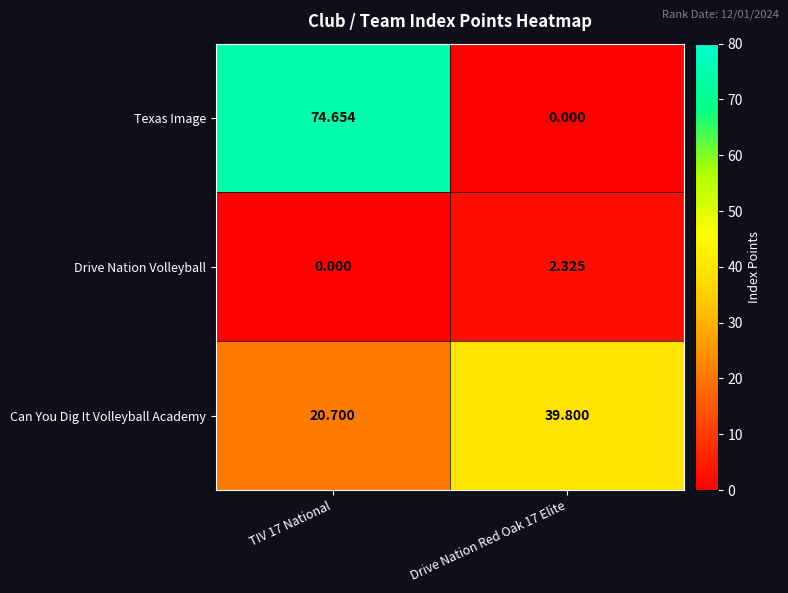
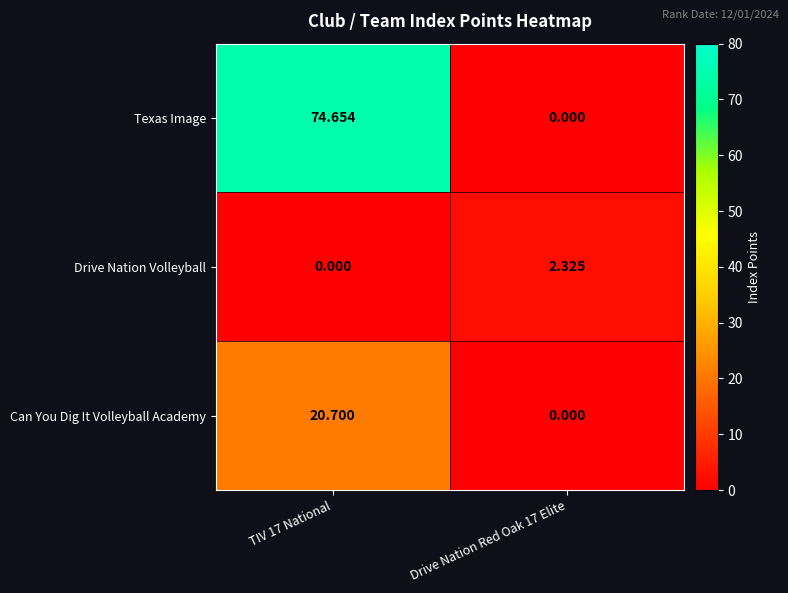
Can You Dig It Volleyball Academy, Drive Nation Red Oak 17 Elite: 39.800 -> 0.000
